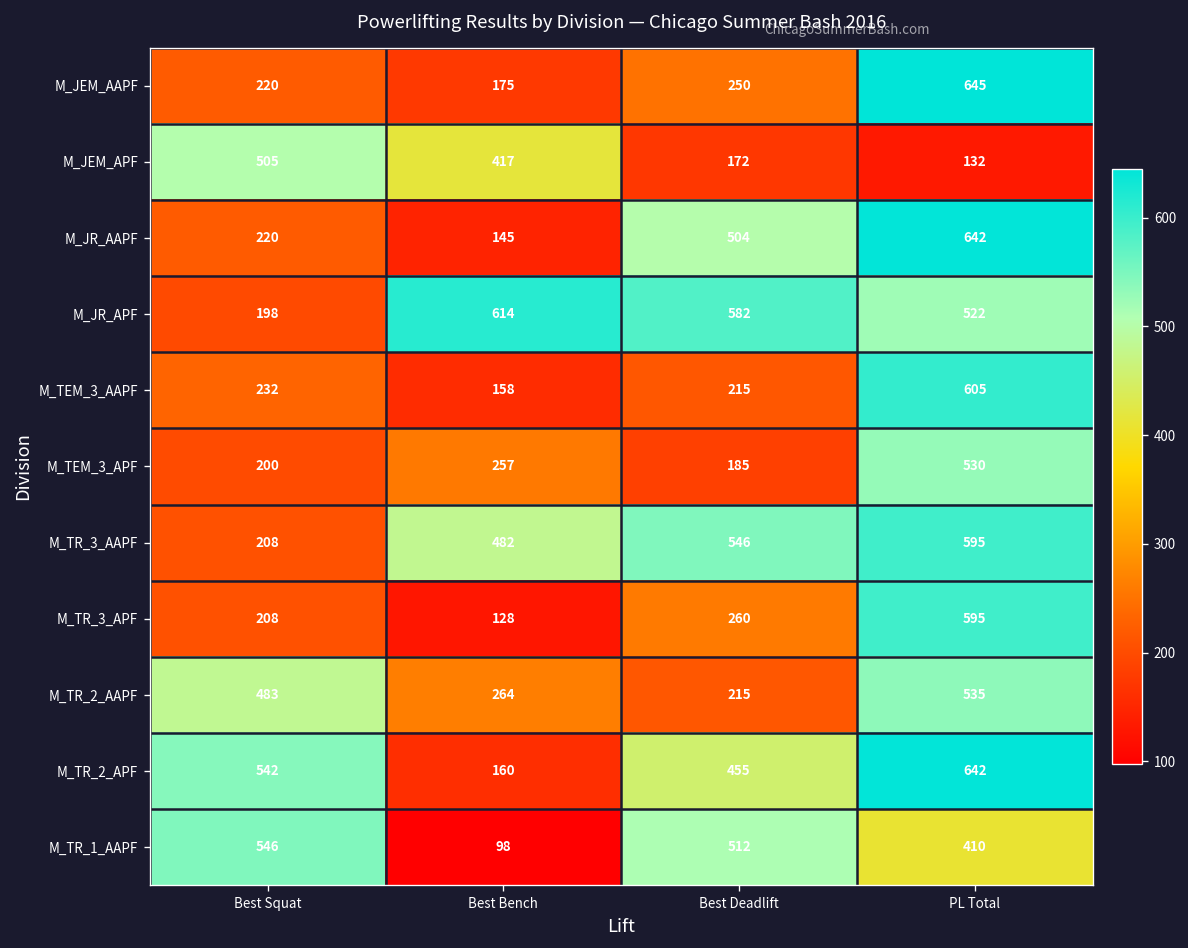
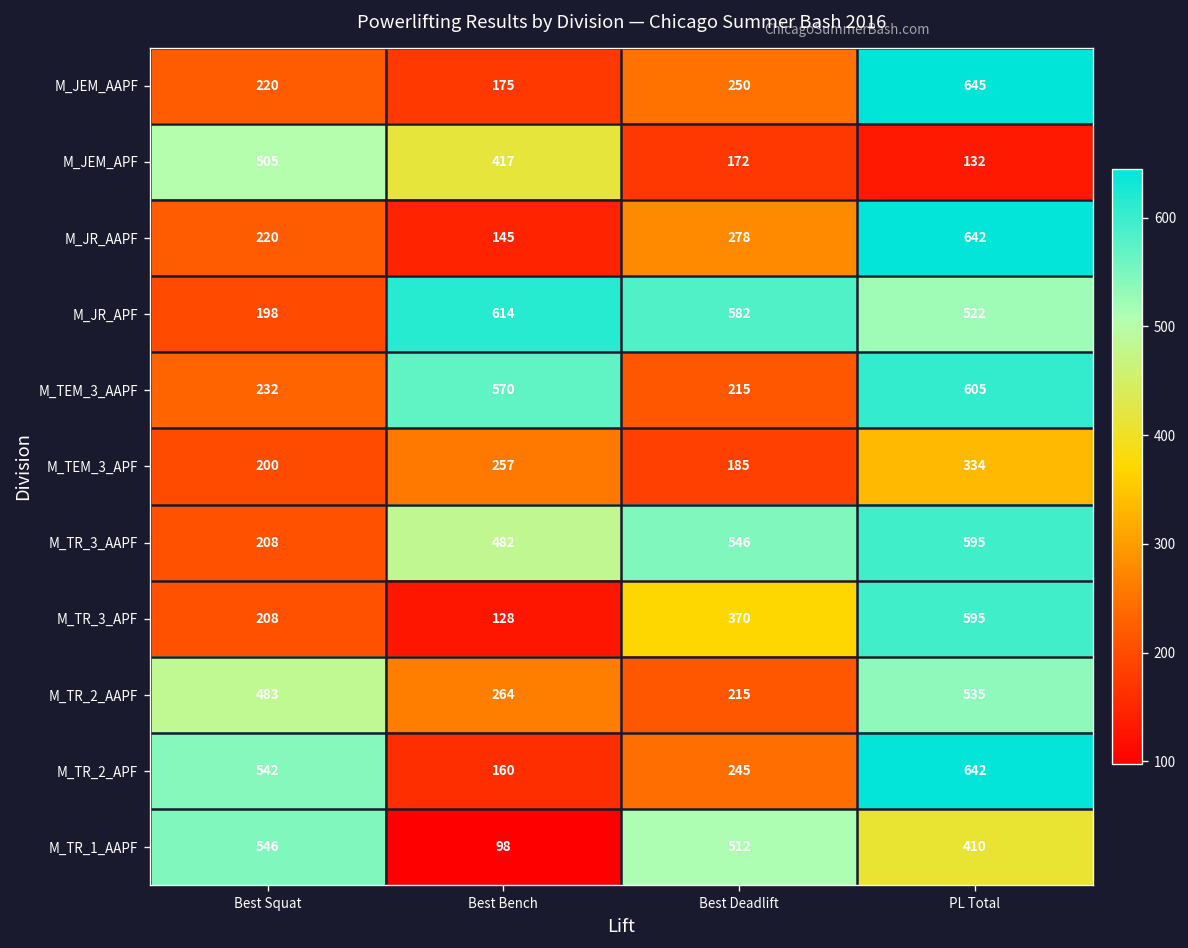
M_JR_AAPF, Best Deadlift: 504 -> 278
M_TEM_3_AAPF, Best Bench: 158 -> 570
M_TEM_3_APF, PL Total: 530 -> 334
M_TR_3_APF, Best Deadlift: 260 -> 370
M_TR_2_APF, Best Deadlift: 455 -> 245
